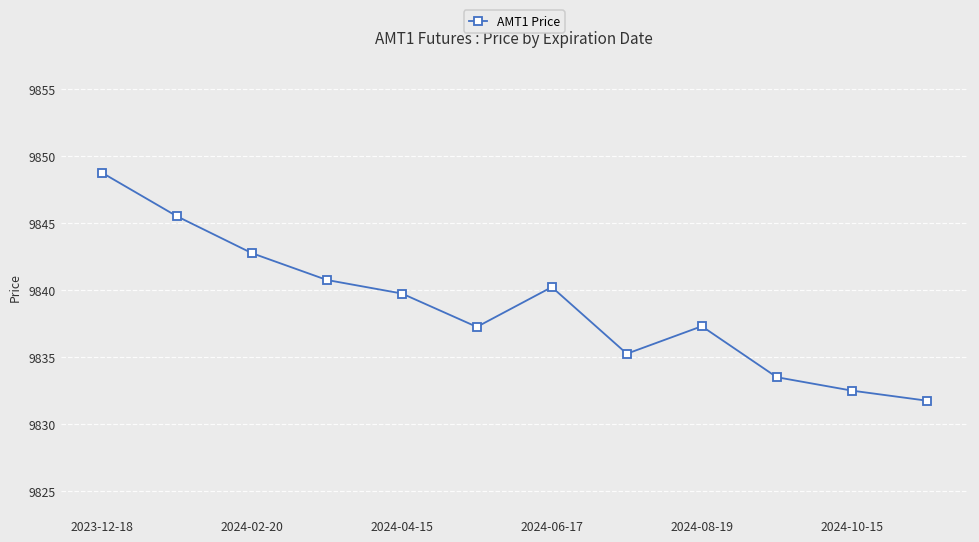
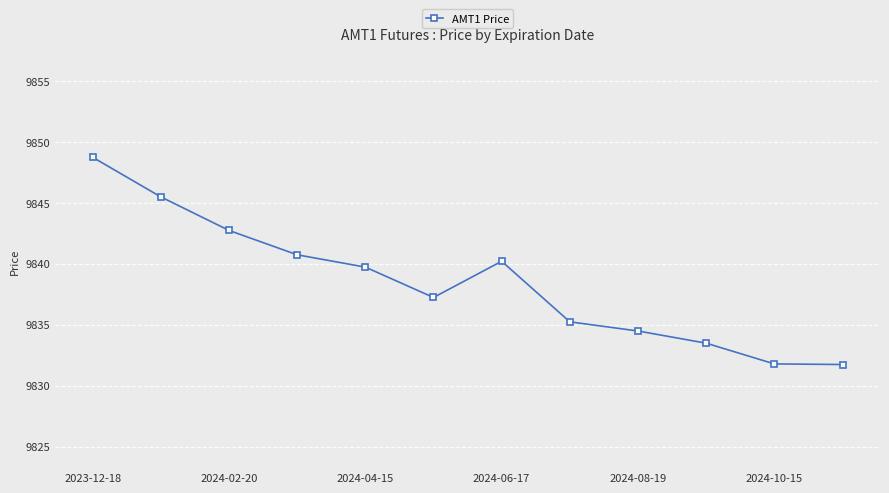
2024-08-19: 9837.3 -> 9834.5
2024-10-15: 9832.5 -> 9831.8
